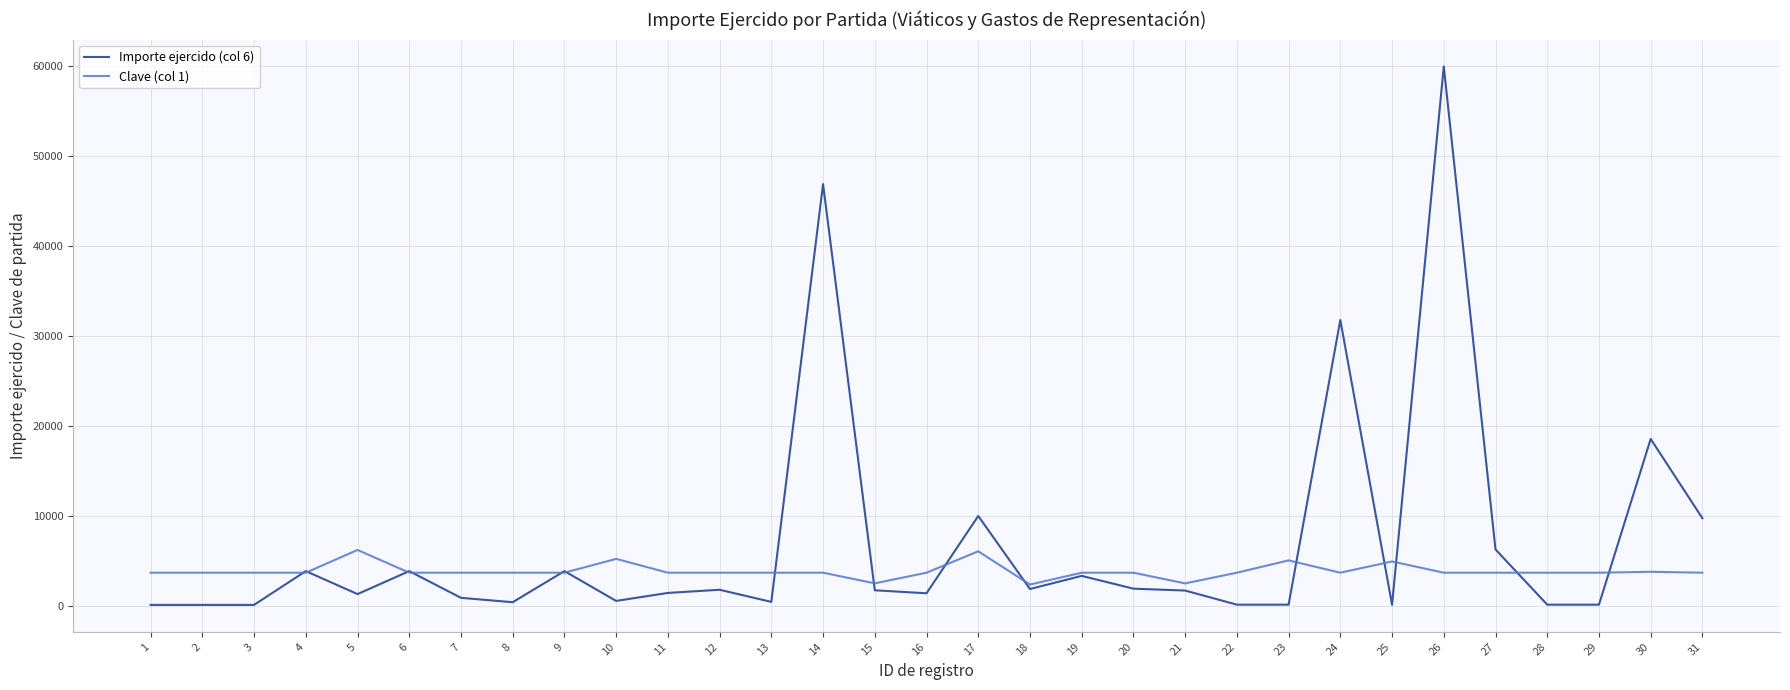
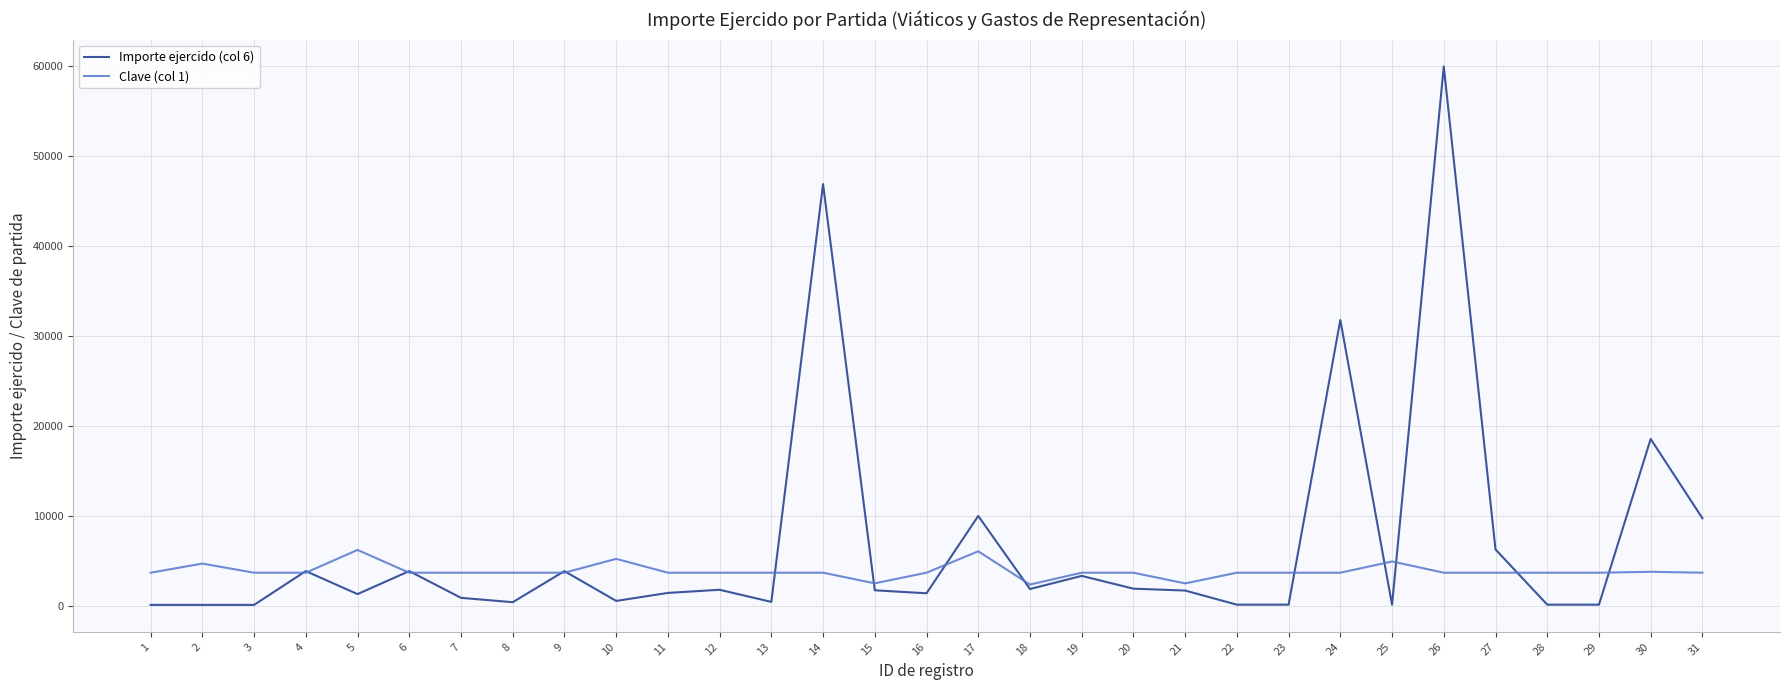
Clave (col 1), 2: 4000 -> 5000
Clave (col 1), 23: 5000 -> 4000
